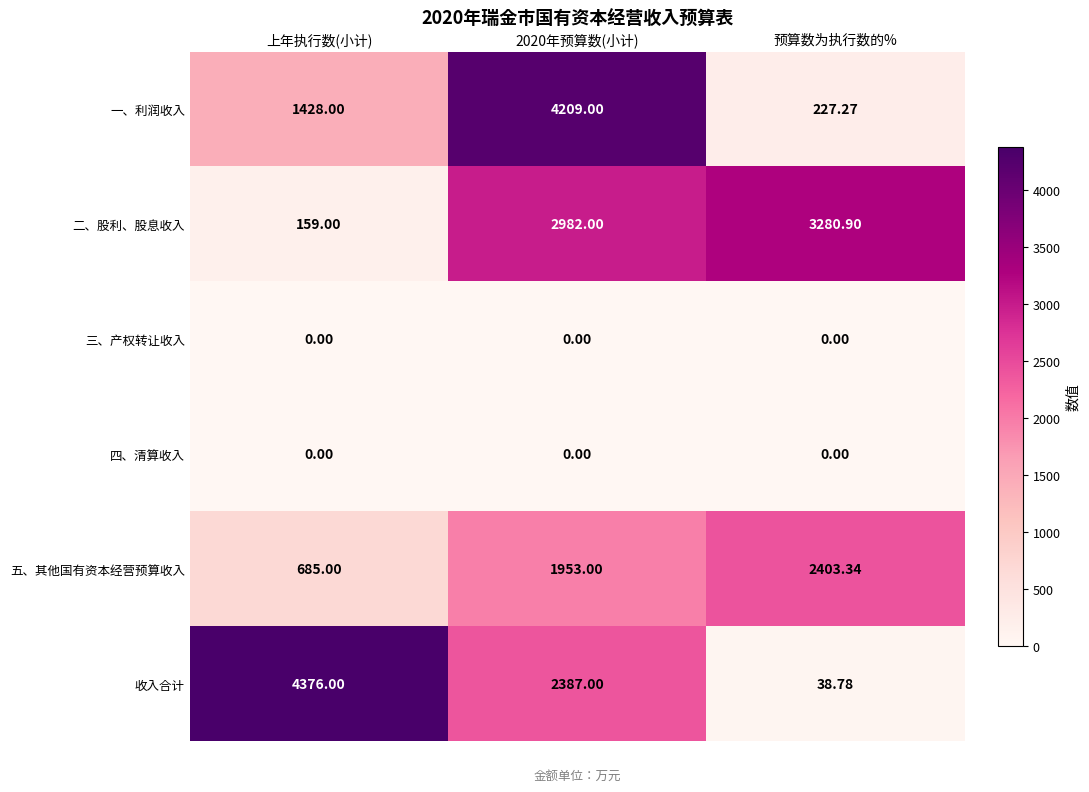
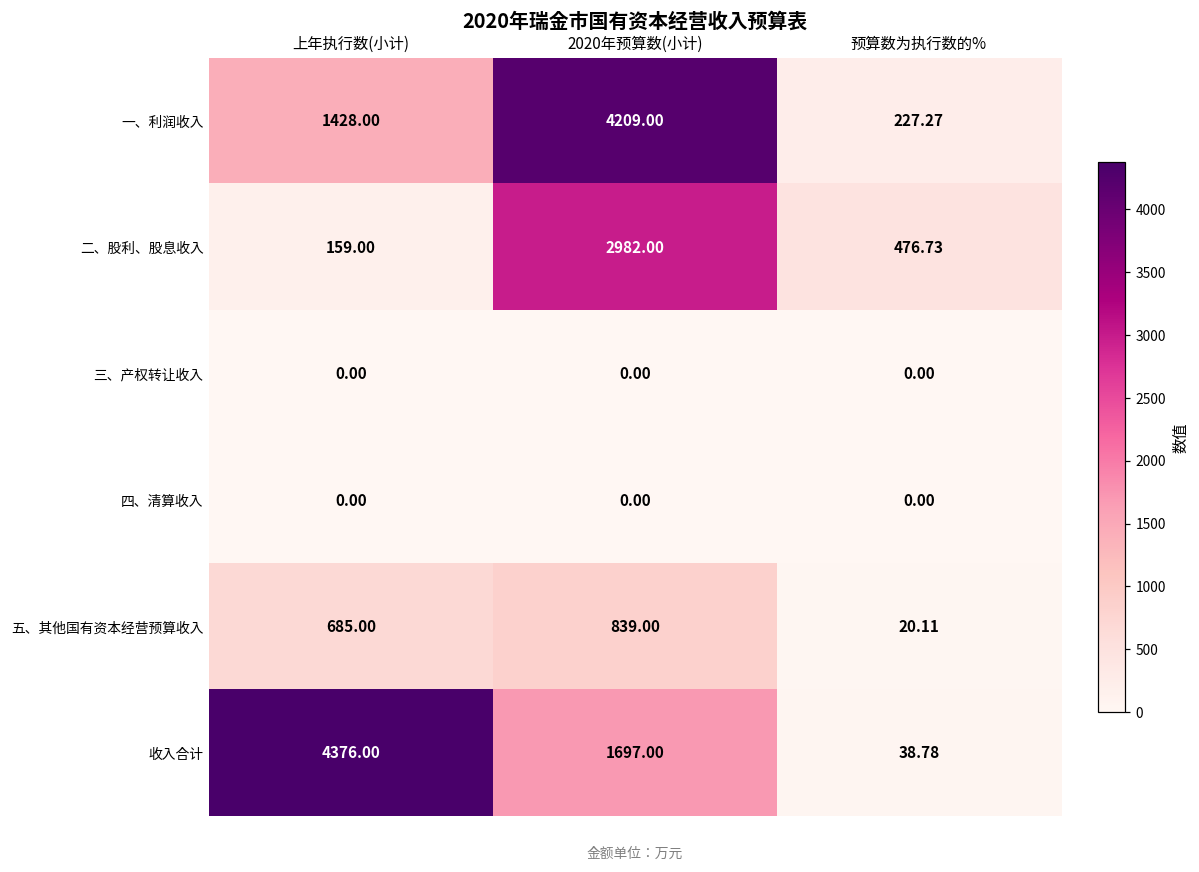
二、股利、股息收入, 预算数为执行数的%: 3280.90 -> 476.73
五、其他国有资本经营预算收入, 2020年预算数(小计): 1953.00 -> 839.00
五、其他国有资本经营预算收入, 预算数为执行数的%: 2403.34 -> 20.11
收入合计, 2020年预算数(小计): 2387.00 -> 1697.00
